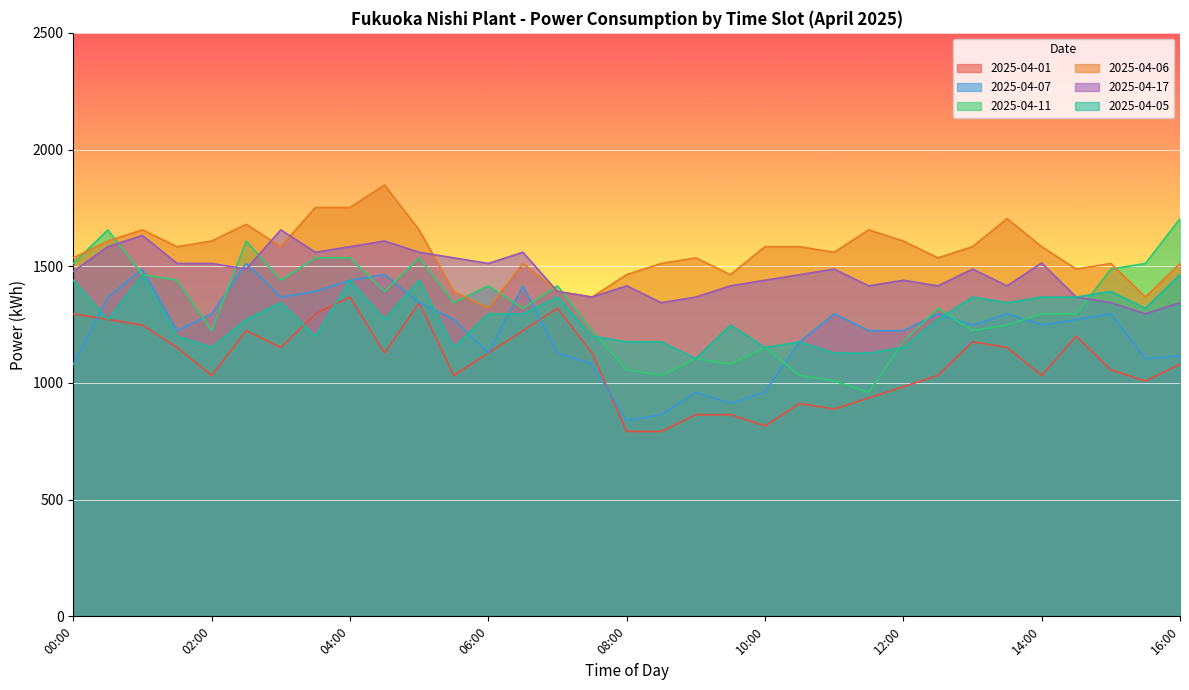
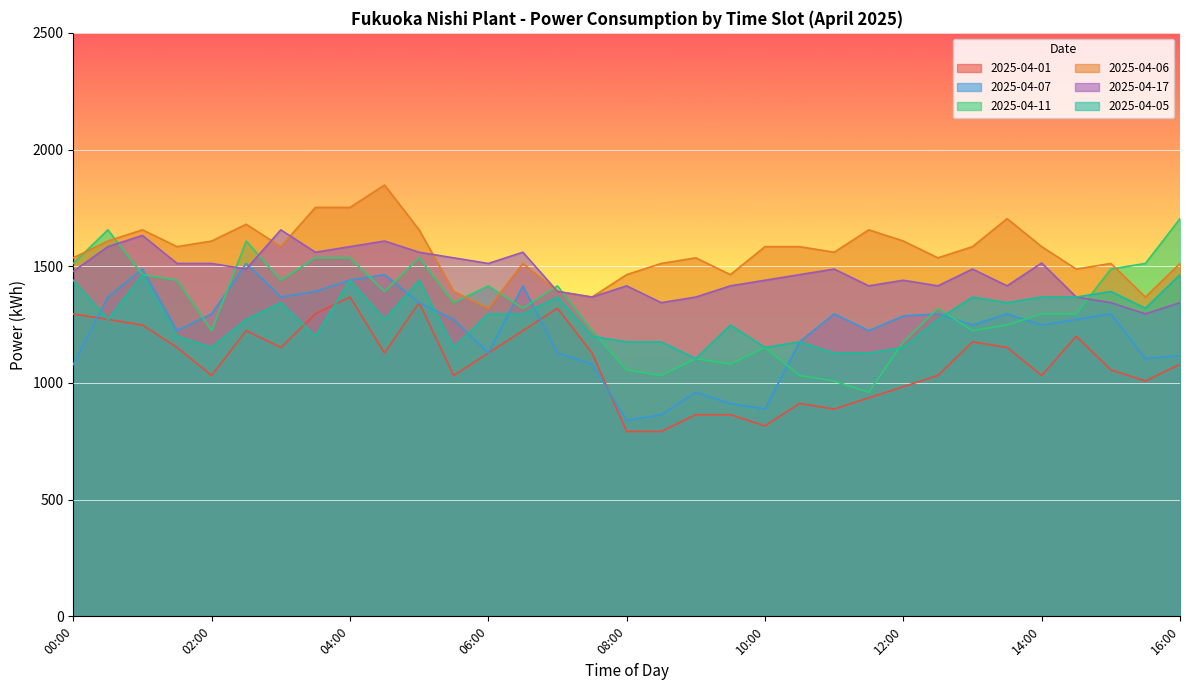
2025-04-07, 10:00: 960 -> 890
2025-04-07, 12:00: 1220 -> 1290
